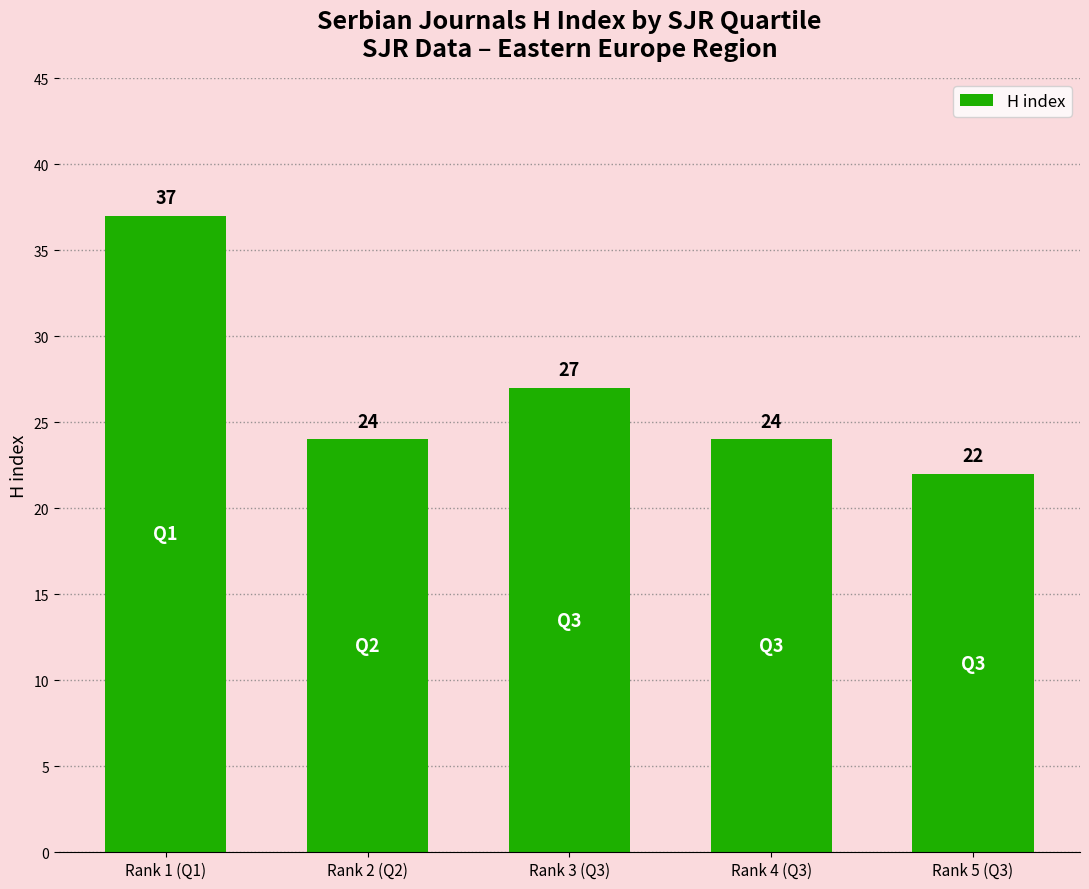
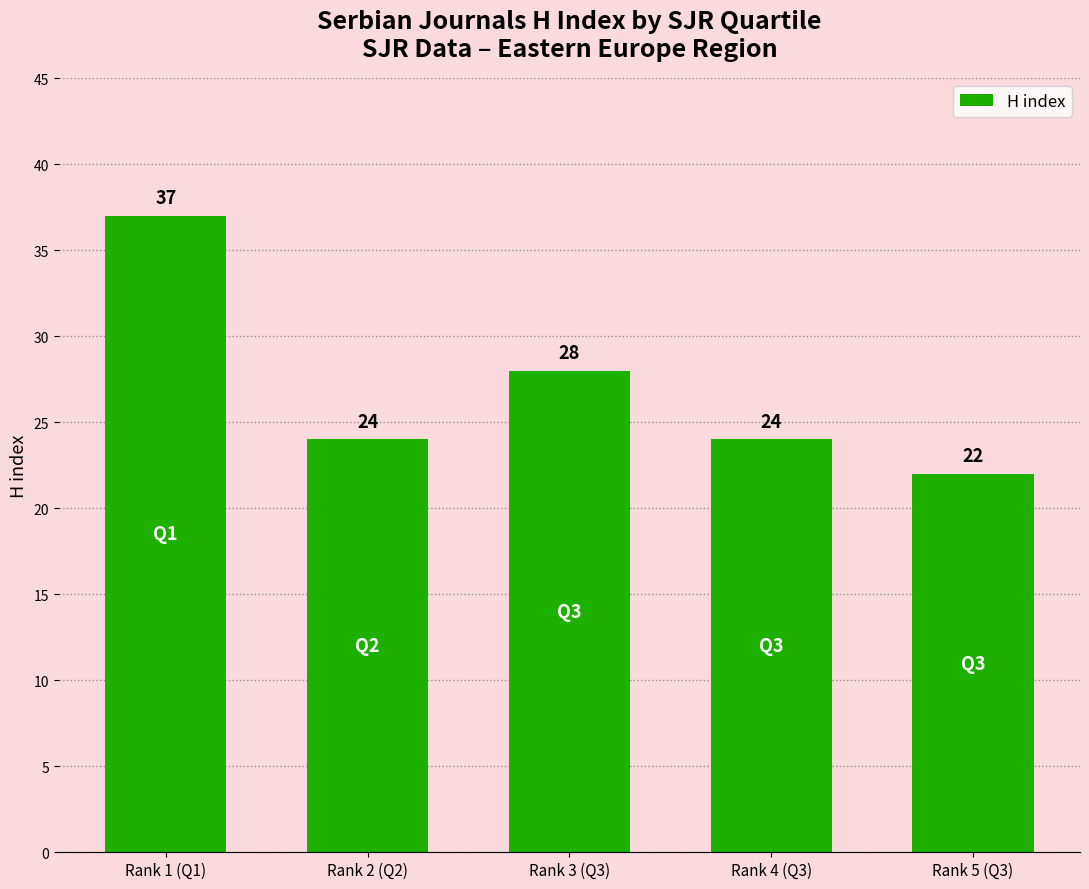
Rank 3 (Q3): 27 -> 28
